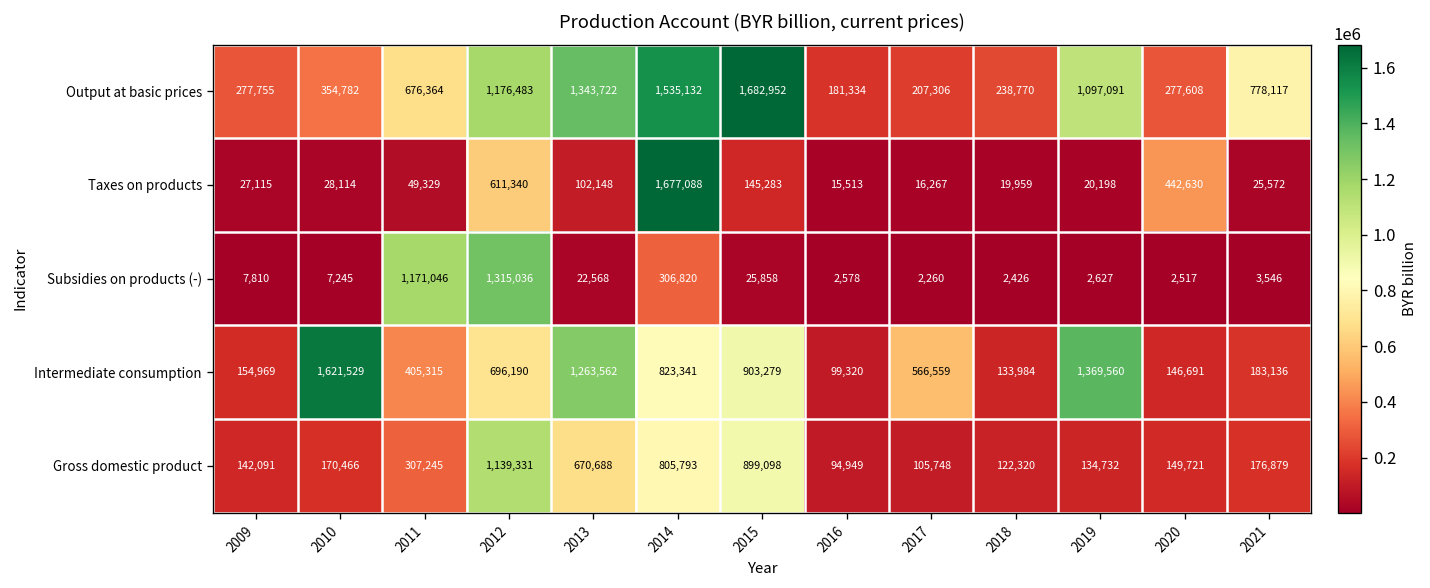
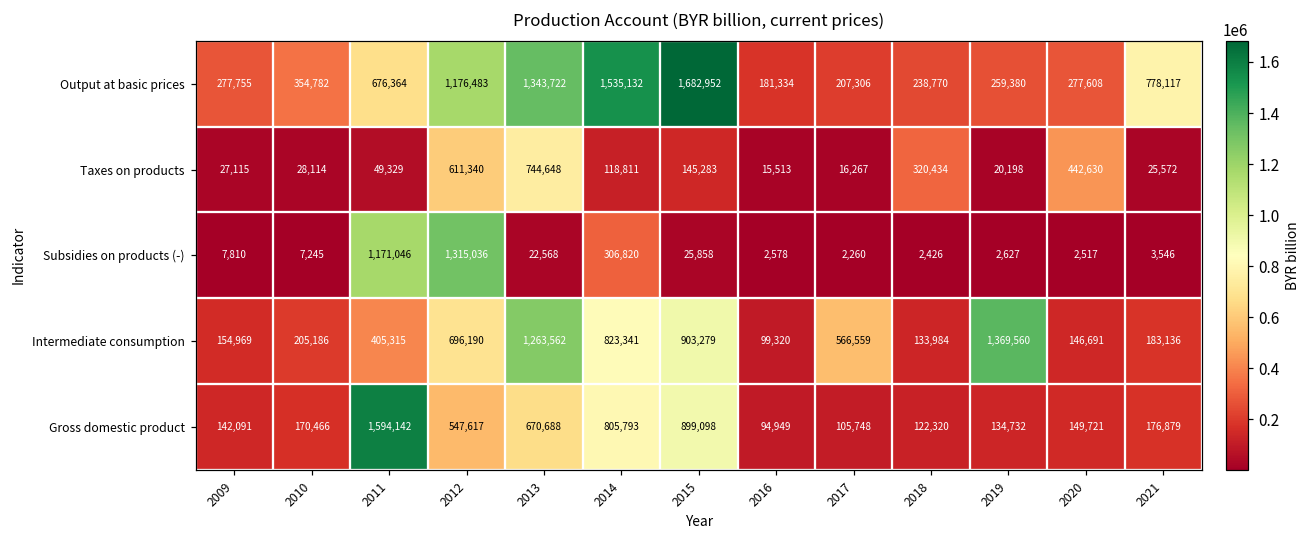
Output at basic prices, 2019: 1,097,091 -> 259,380
Taxes on products, 2013: 102,148 -> 744,648
Taxes on products, 2014: 1,677,088 -> 118,811
Taxes on products, 2018: 19,959 -> 320,434
Intermediate consumption, 2010: 1,621,529 -> 205,186
Gross domestic product, 2011: 307,245 -> 1,594,142
Gross domestic product, 2012: 1,139,331 -> 547,617
